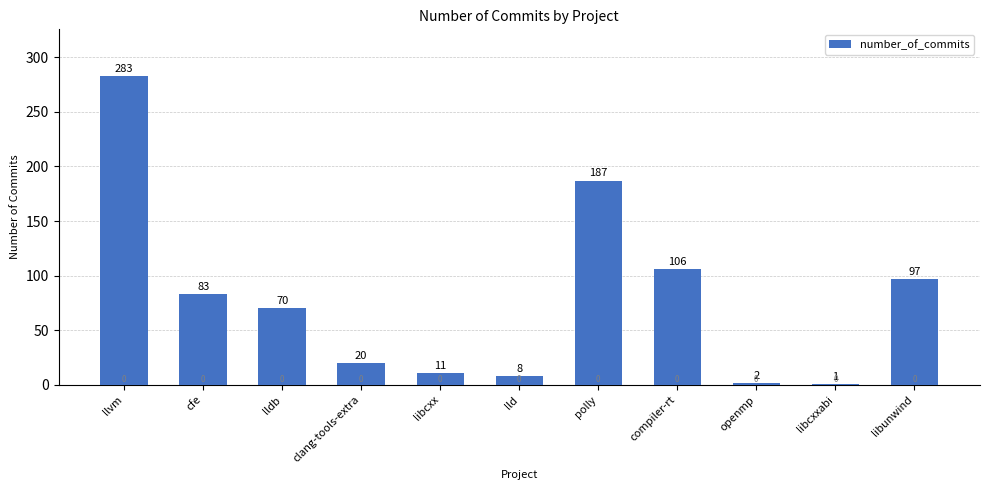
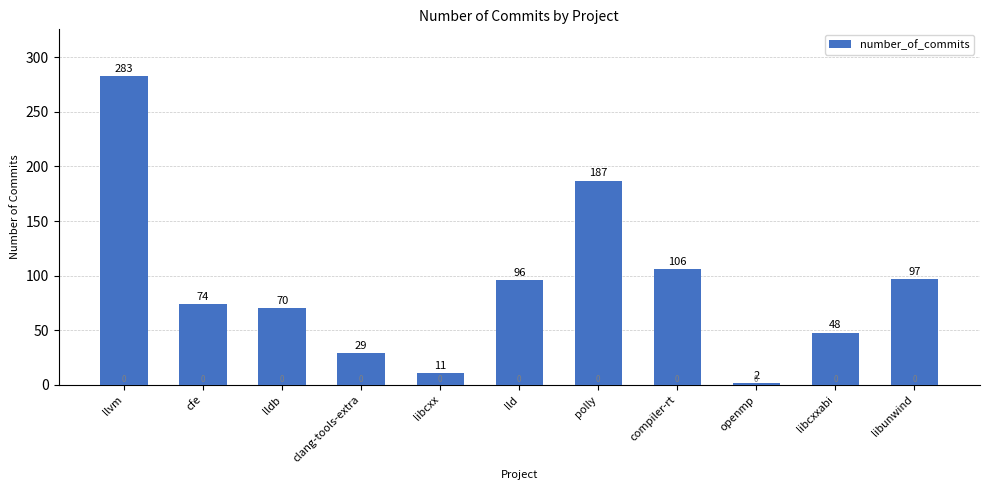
cfe: 83 -> 74
clang-tools-extra: 20 -> 29
lld: 8 -> 96
libcxxabi: 1 -> 48
